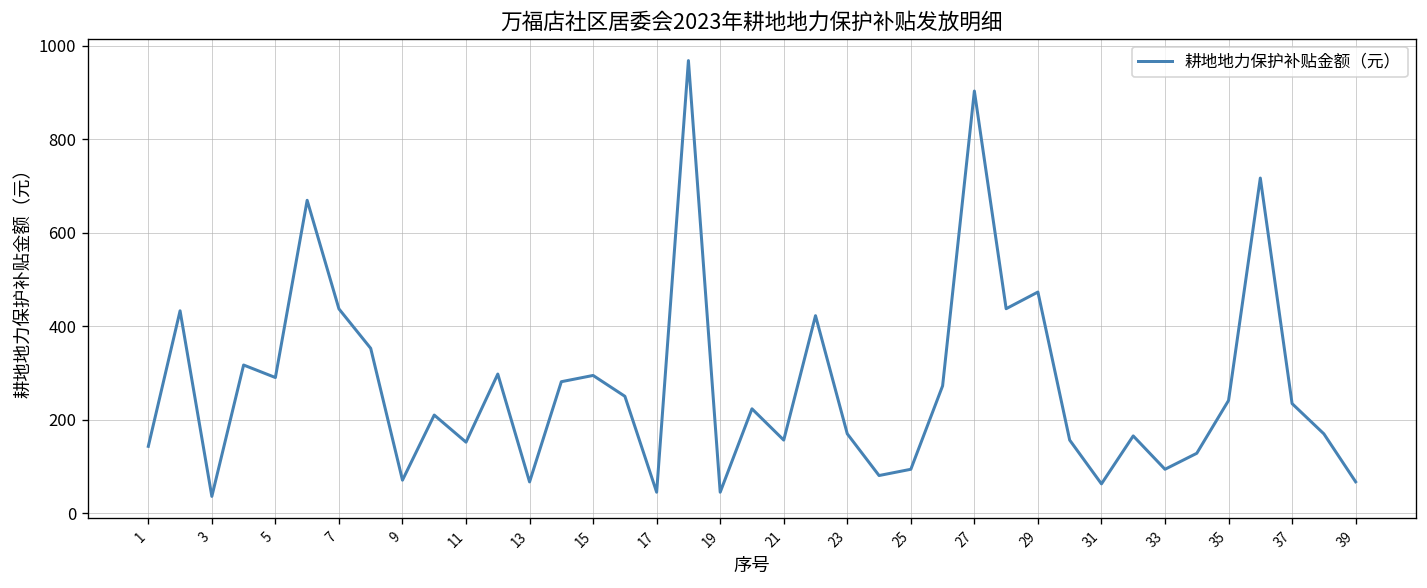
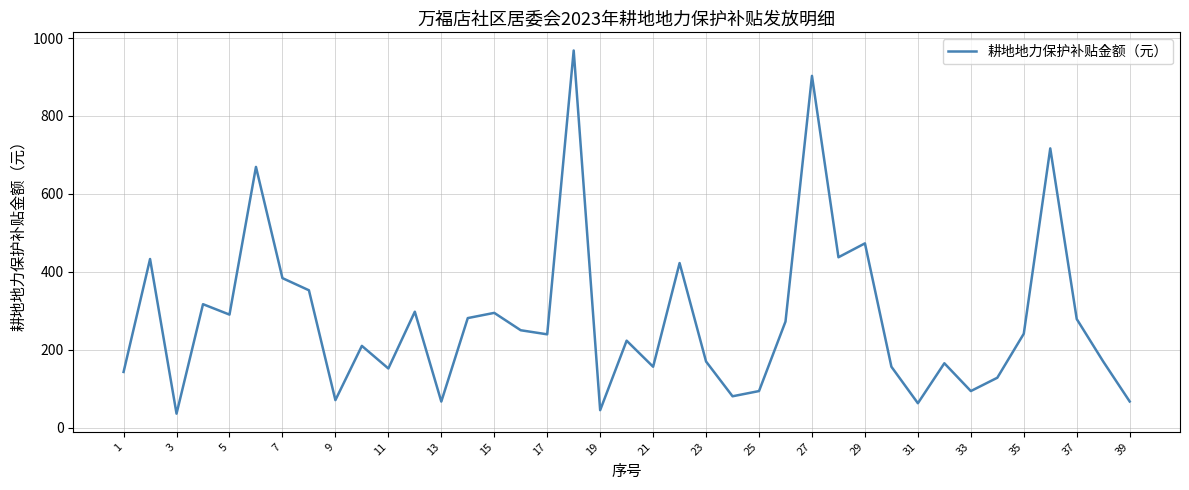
7: 440 -> 380
17: 40 -> 240
37: 230 -> 280
